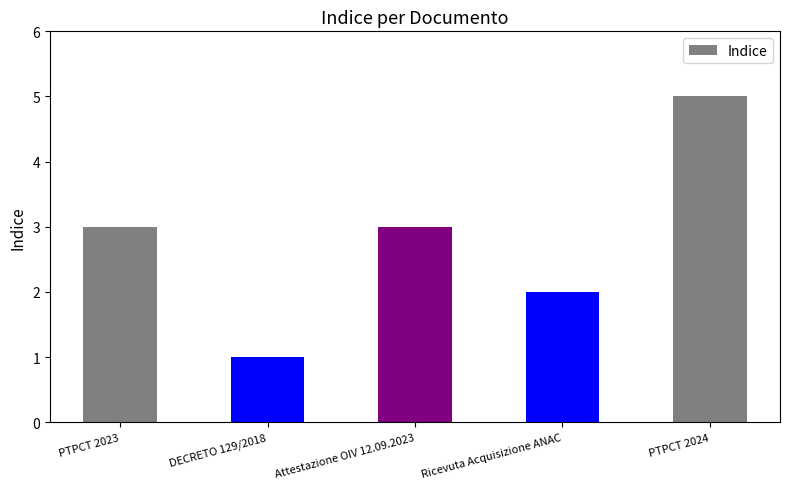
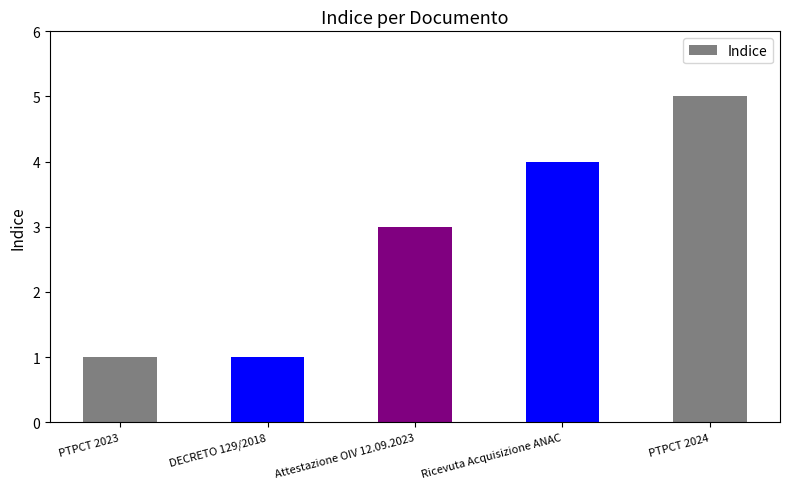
PTPCT 2023: 3 -> 1
Ricevuta Acquisizione ANAC: 2 -> 4
